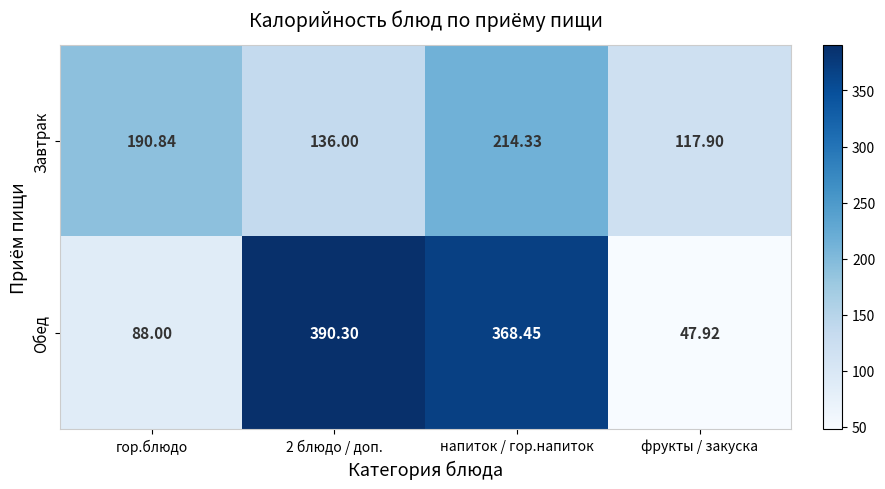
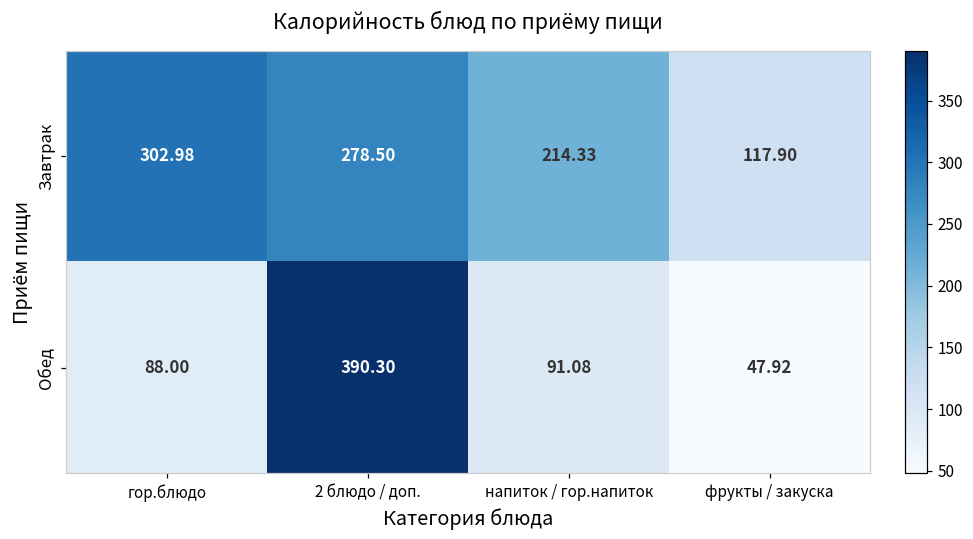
Завтрак, гор.блюдо: 190.84 -> 302.98
Завтрак, 2 блюдо / доп.: 136.00 -> 278.50
Обед, напиток / гор.напиток: 368.45 -> 91.08
